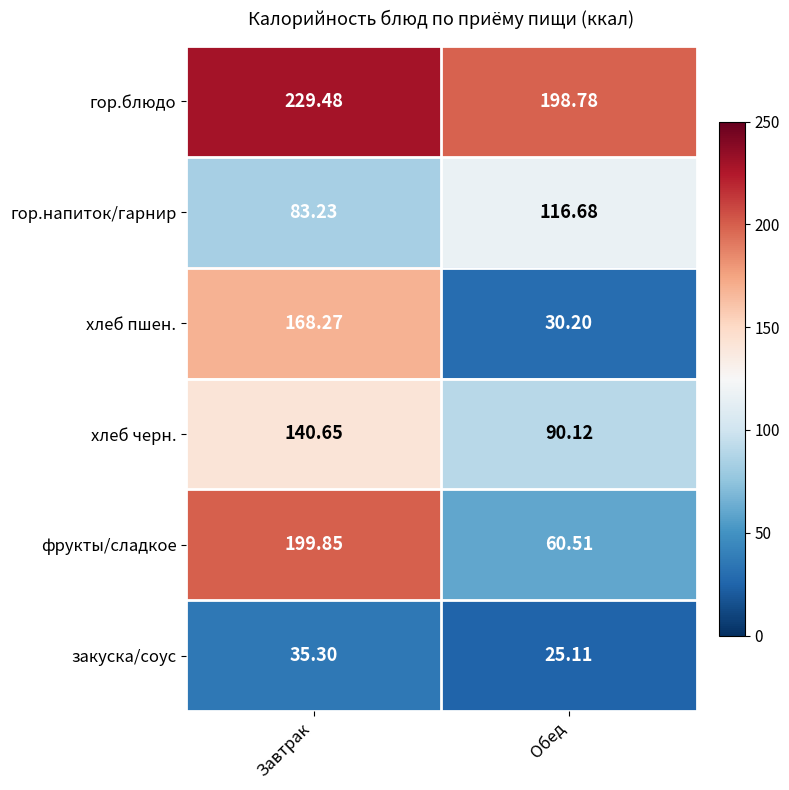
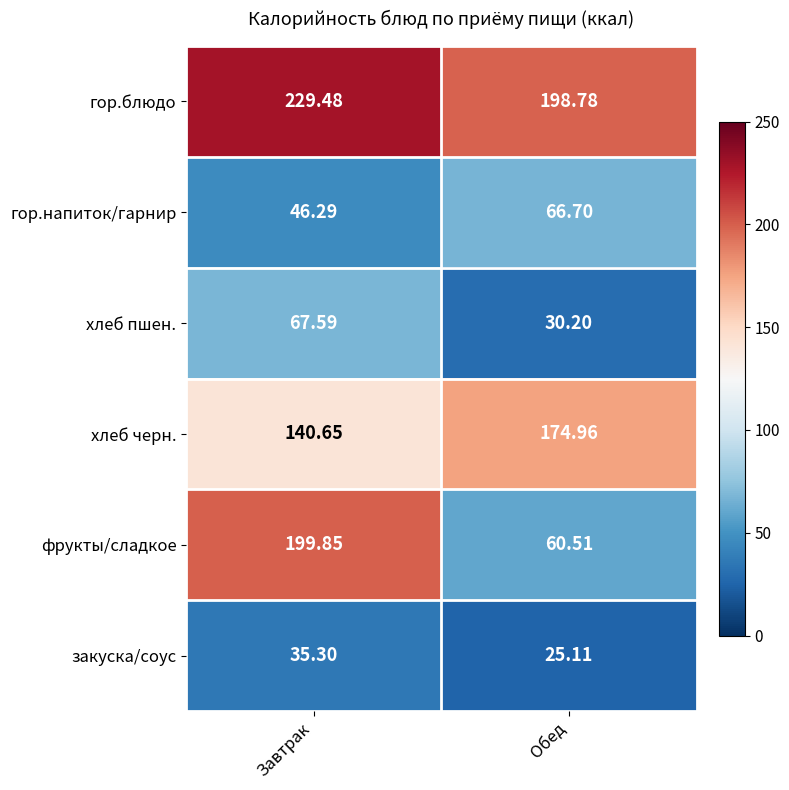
гор.напиток/гарнир, Завтрак: 83.23 -> 46.29
гор.напиток/гарнир, Обед: 116.68 -> 66.70
хлеб пшен., Завтрак: 168.27 -> 67.59
хлеб черн., Обед: 90.12 -> 174.96
